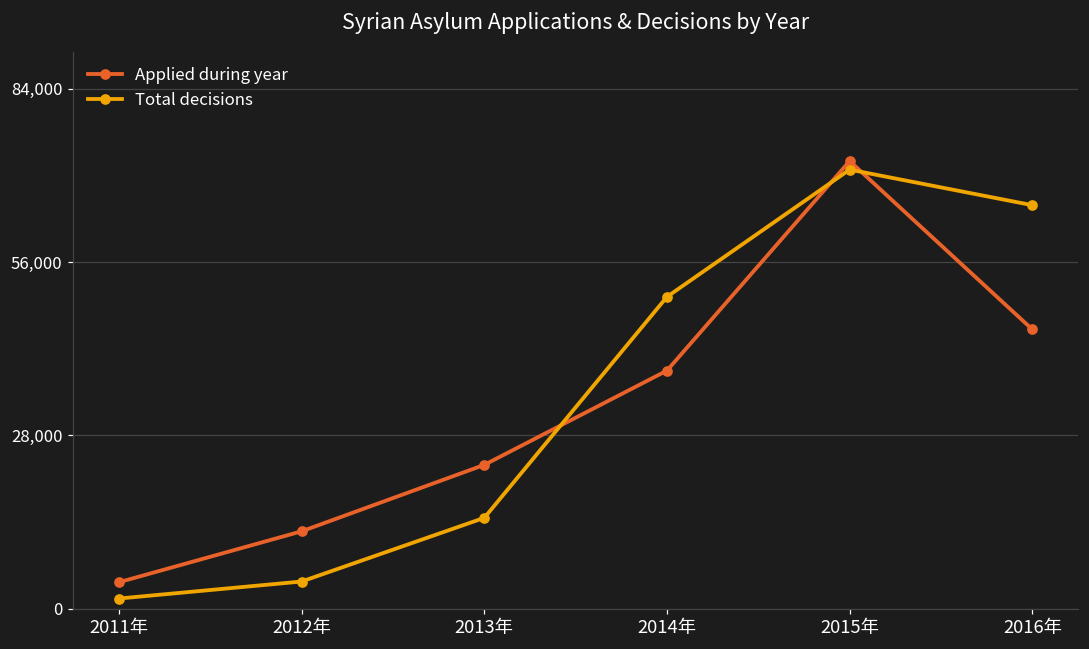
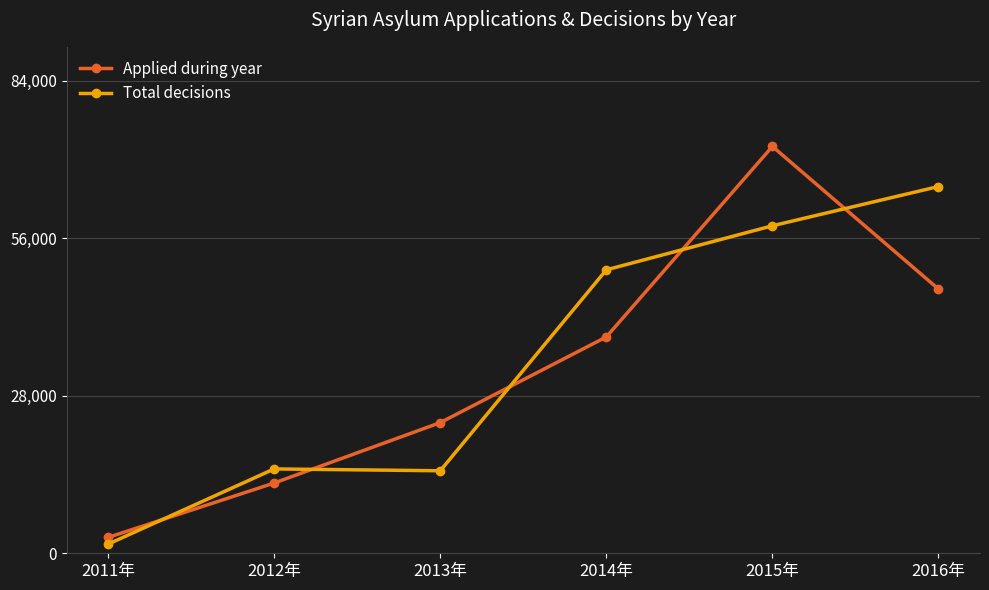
Applied during year, 2011年: 4,000 -> 3,000
Total decisions, 2012年: 4,000 -> 15,000
Total decisions, 2015年: 71,000 -> 58,000
Applied during year, 2016年: 45,000 -> 47,000
